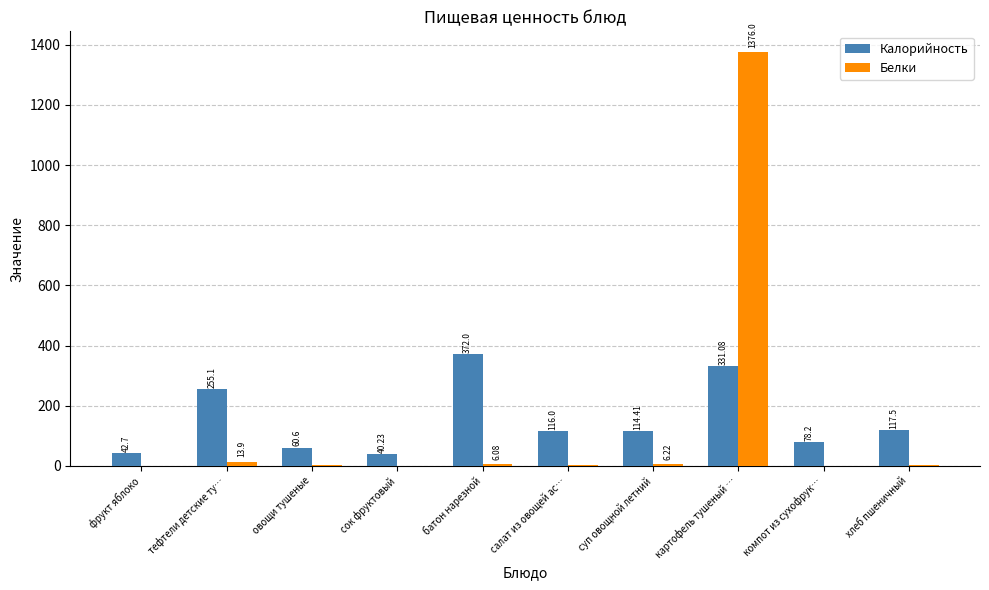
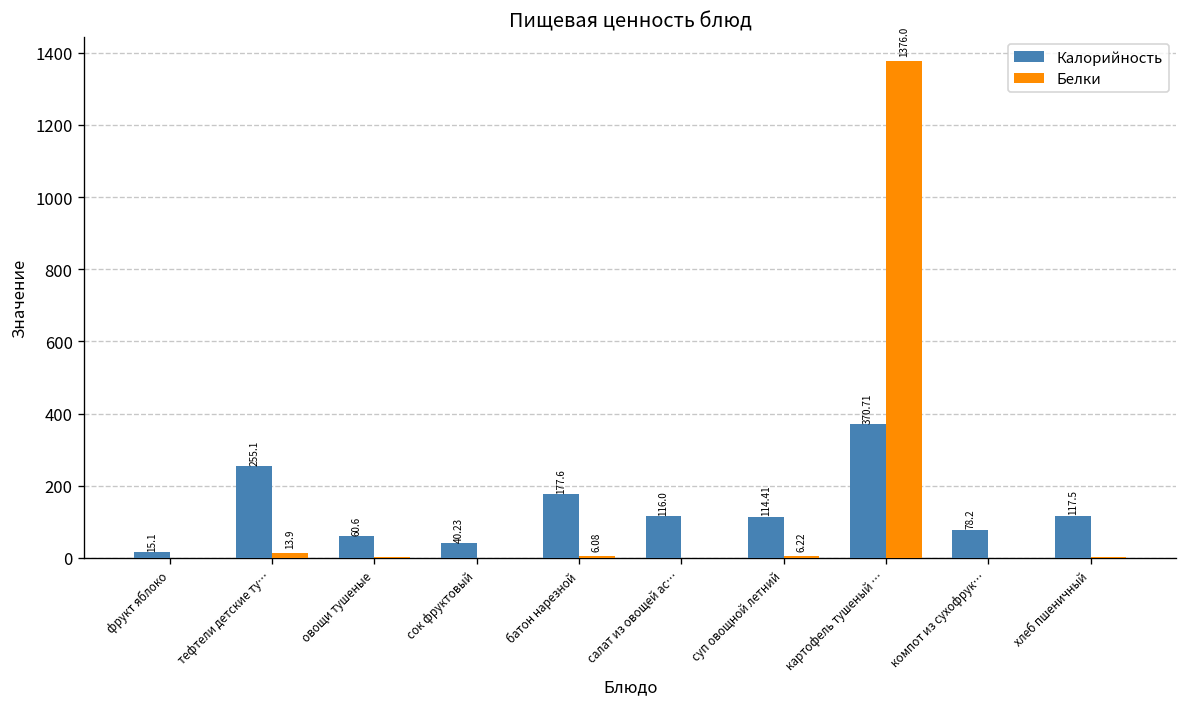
Калорийность, фрукт яблоко: 42.7 -> 15.1
Калорийность, батон нарезной: 372.0 -> 177.6
Калорийность, картофель тушеный …: 331.08 -> 370.71
